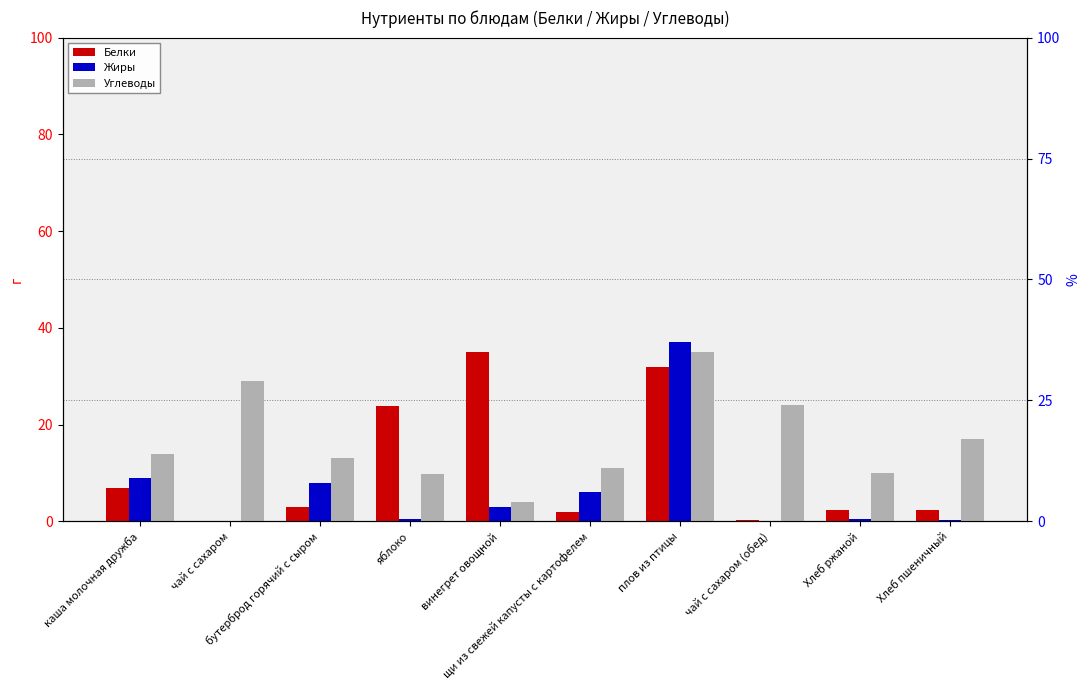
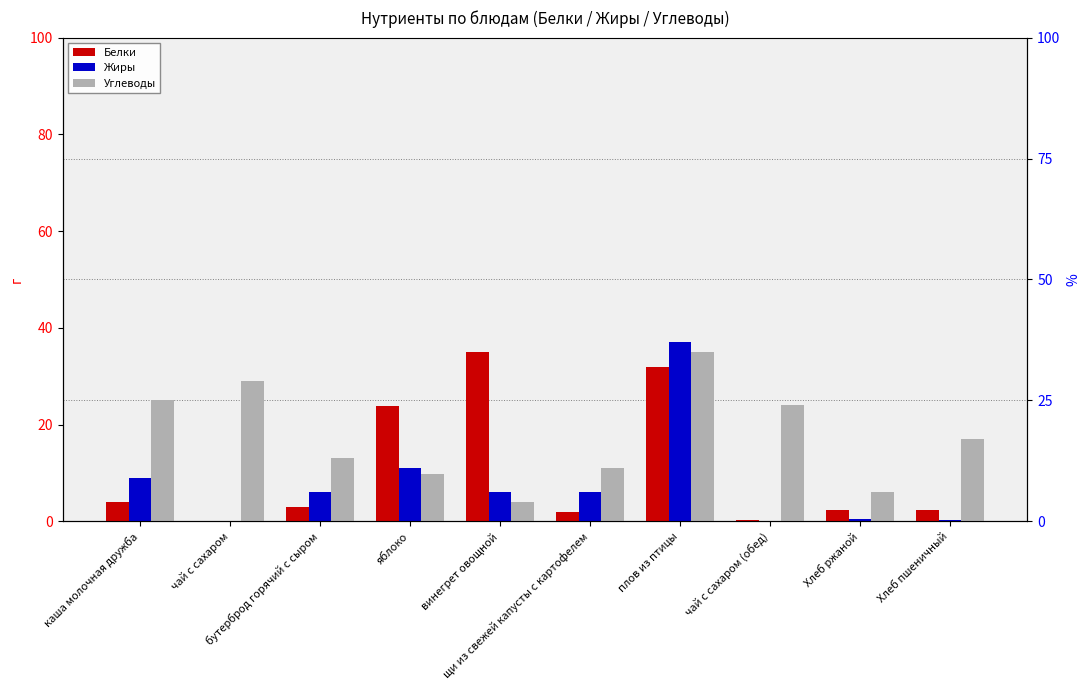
Белки, каша молочная дружба: 7 -> 4
Углеводы, каша молочная дружба: 14 -> 25
Жиры, бутерброд горячий с сыром: 8 -> 6
Жиры, яблоко: 0 -> 11
Жиры, винегрет овощной: 3 -> 6
Углеводы, Хлеб ржаной: 10 -> 6
